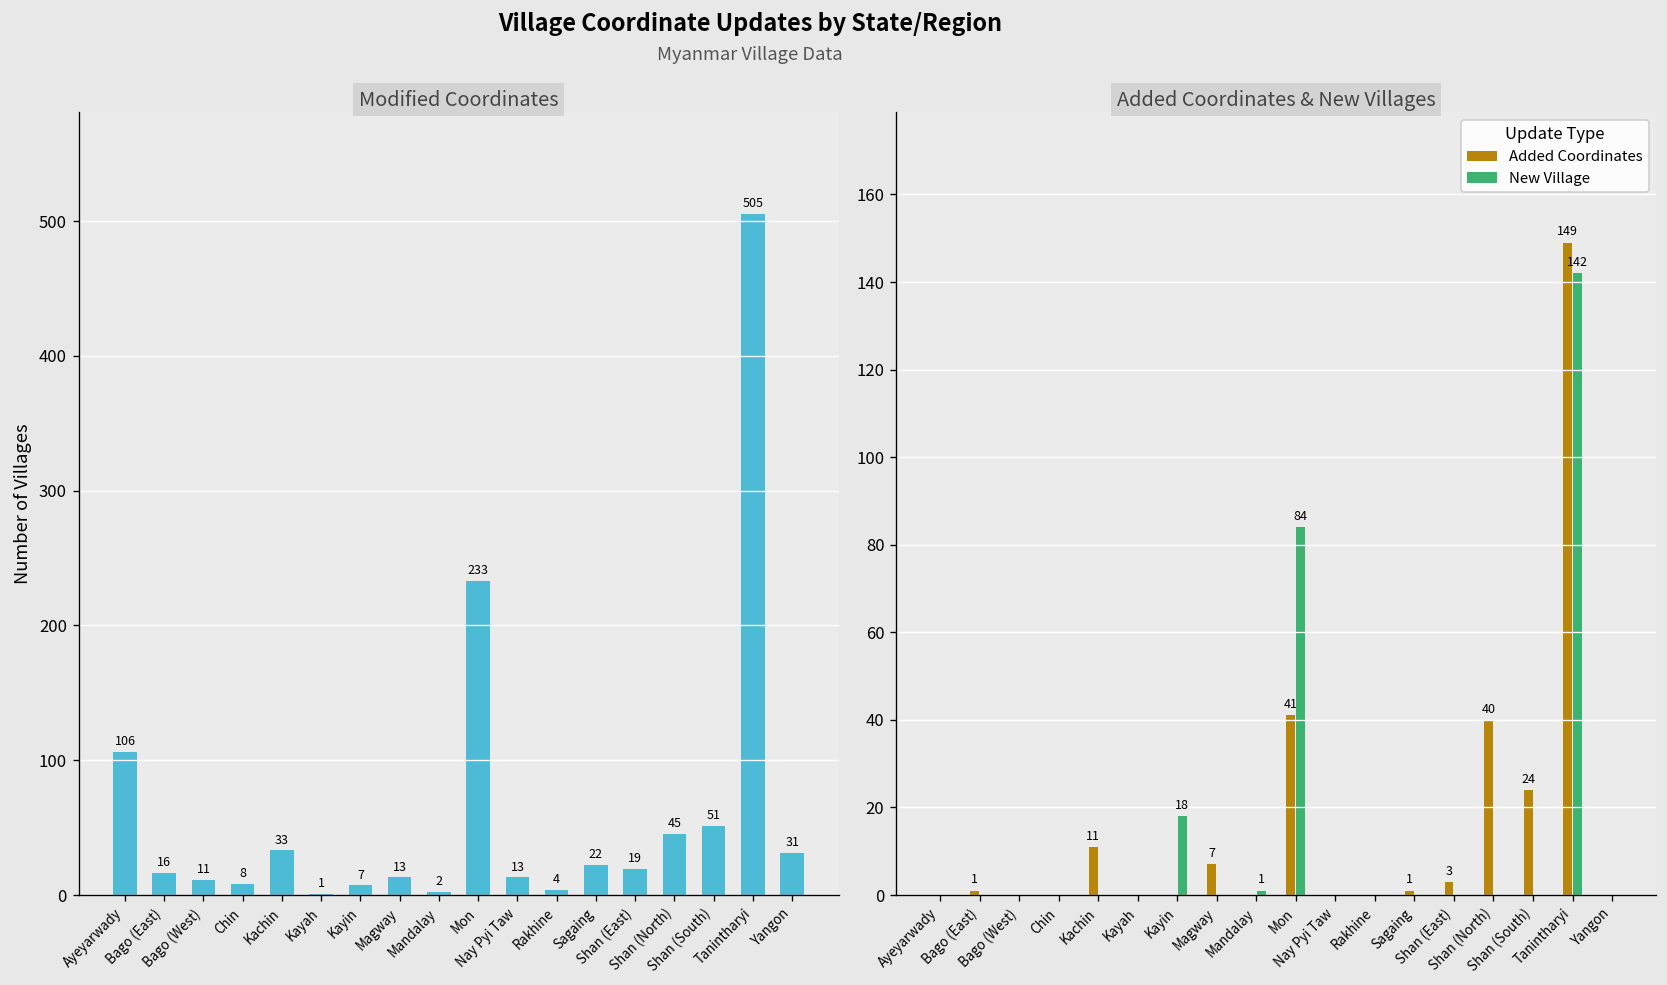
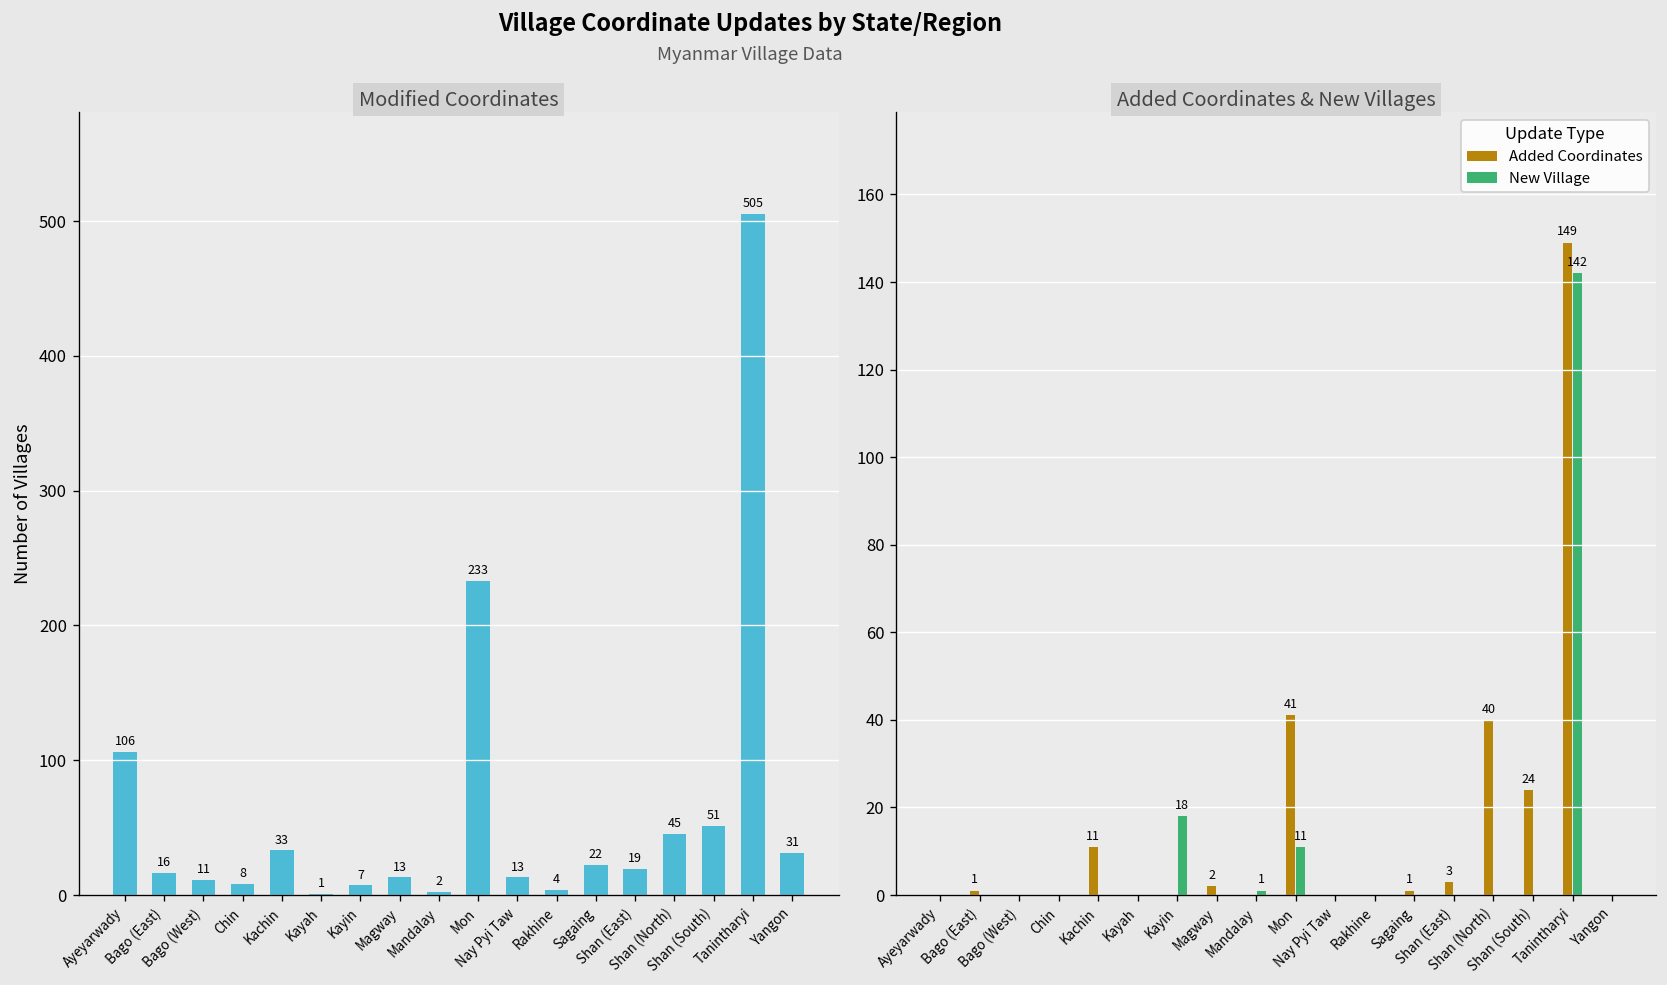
Added Coordinates & New Villages, Added Coordinates, Magway: 7 -> 2
Added Coordinates & New Villages, New Village, Mon: 84 -> 11
